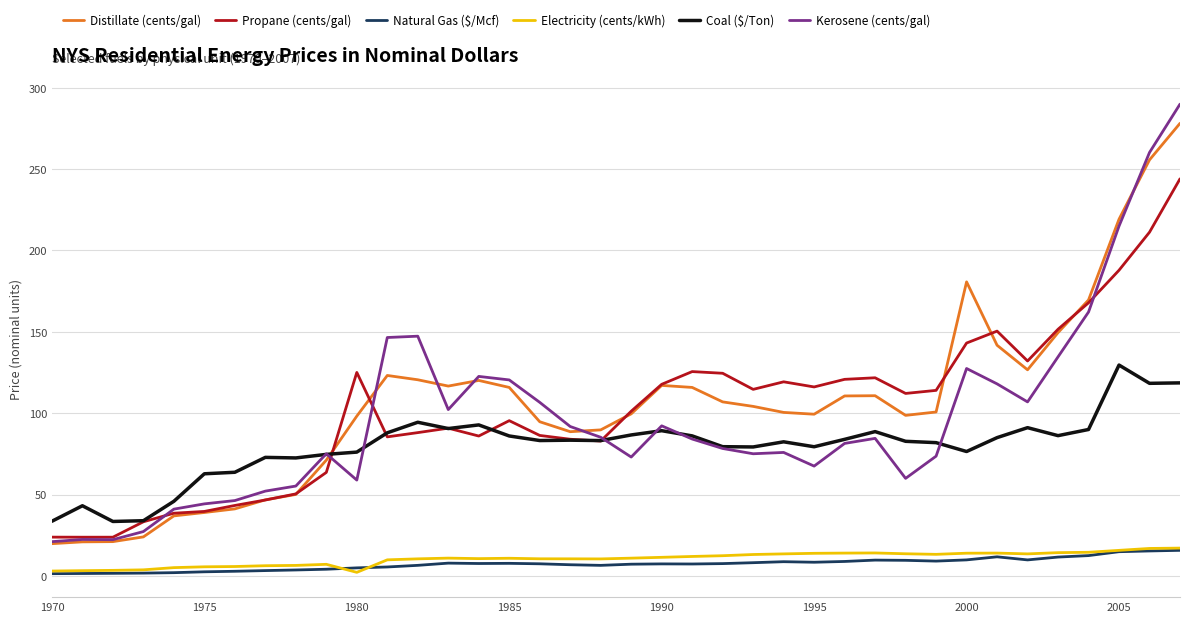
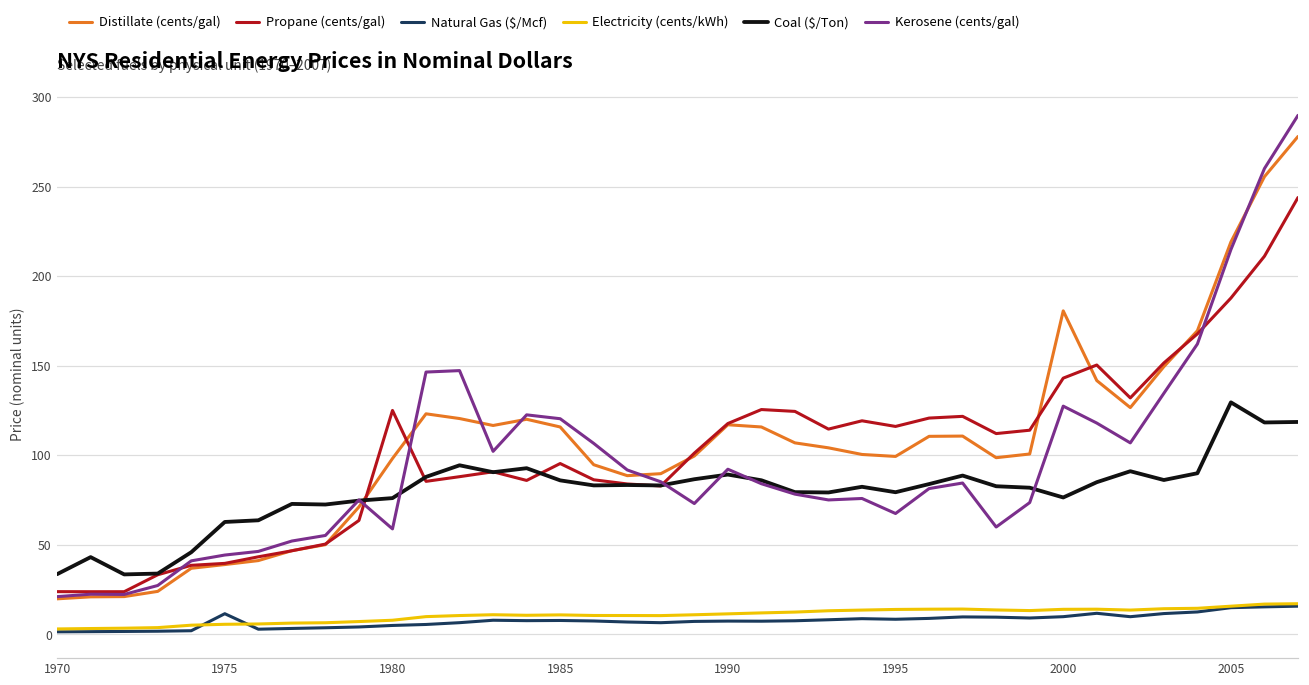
Natural Gas ($/Mcf), 1975: 3 -> 12
Electricity (cents/kWh), 1980: 2 -> 8
